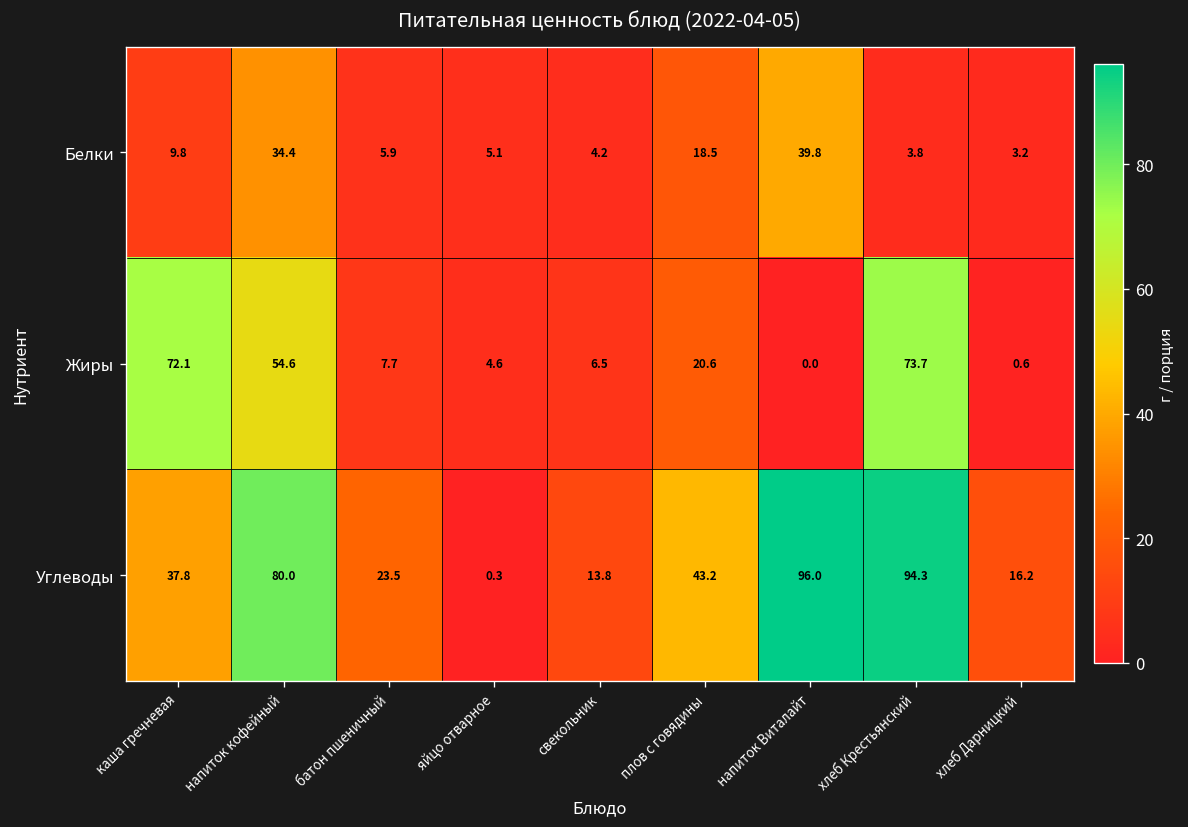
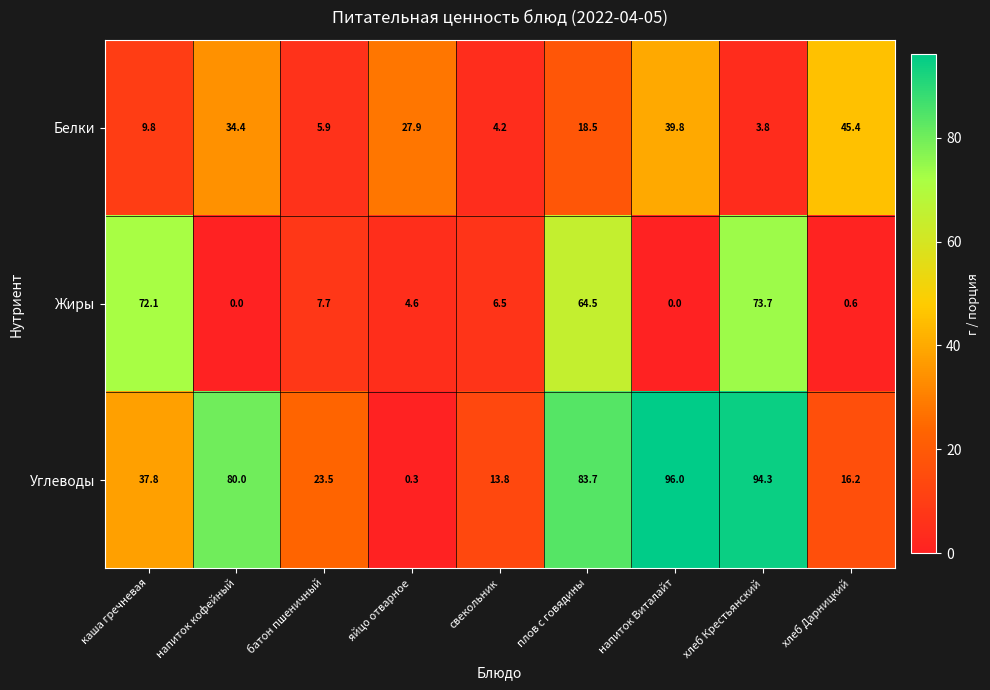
Белки, яйцо отварное: 5.1 -> 27.9
Белки, хлеб Дарницкий: 3.2 -> 45.4
Жиры, напиток кофейный: 54.6 -> 0.0
Жиры, плов с говядины: 20.6 -> 64.5
Углеводы, плов с говядины: 43.2 -> 83.7
